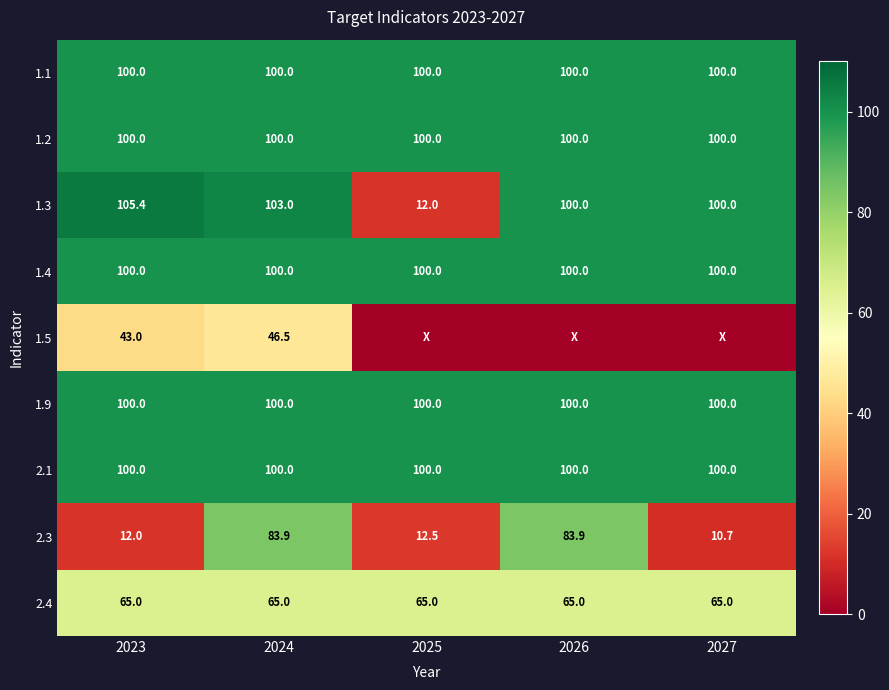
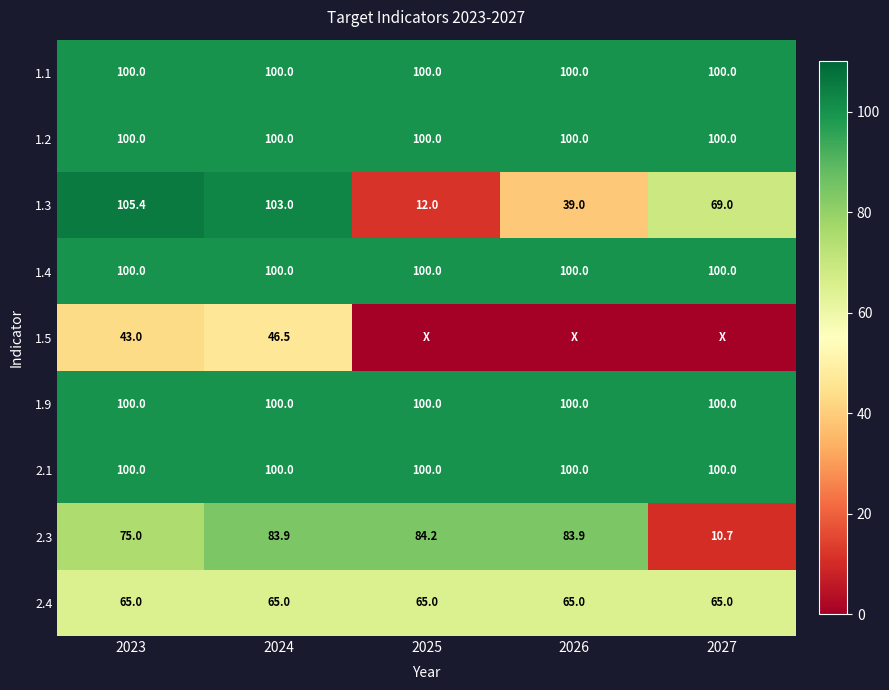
1.3, 2026: 100.0 -> 39.0
1.3, 2027: 100.0 -> 69.0
2.3, 2023: 12.0 -> 75.0
2.3, 2025: 12.5 -> 84.2
